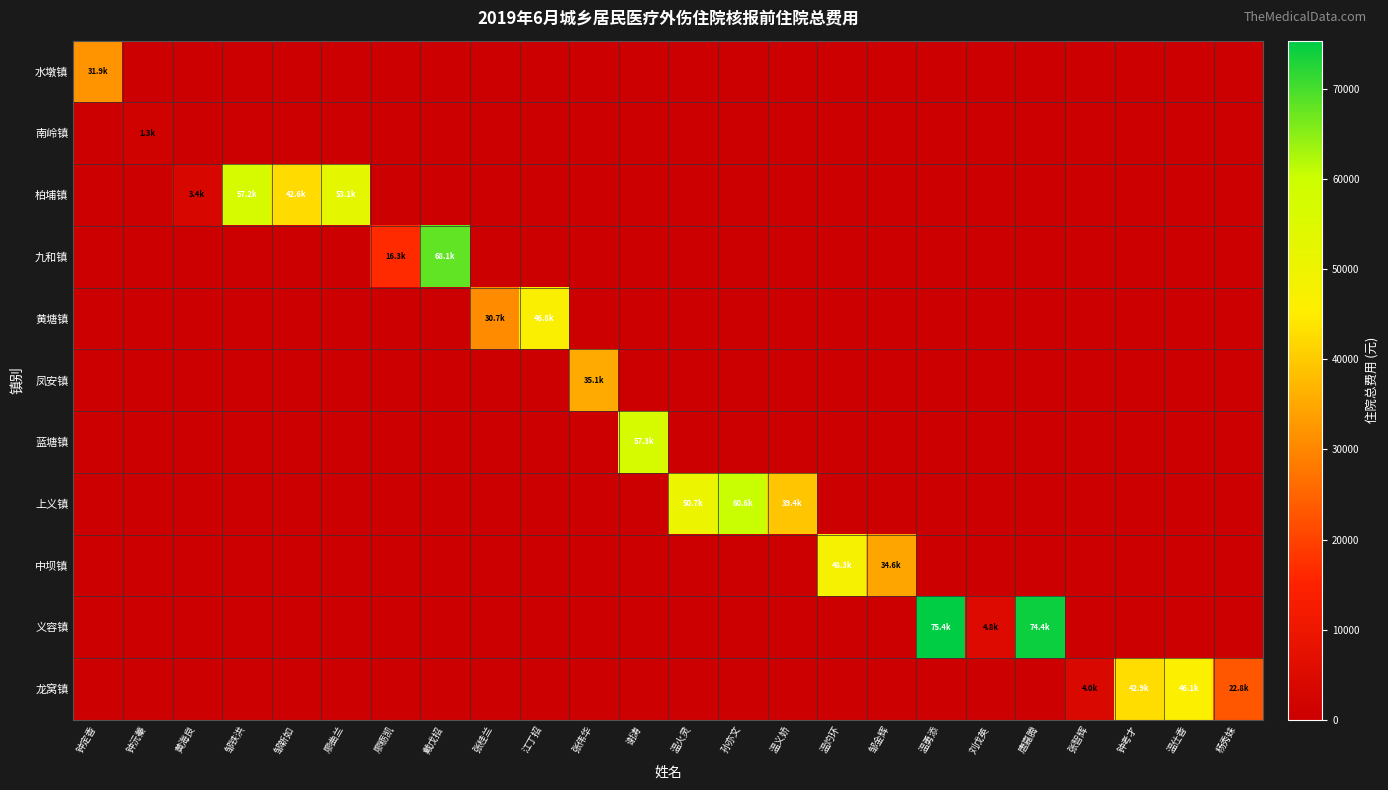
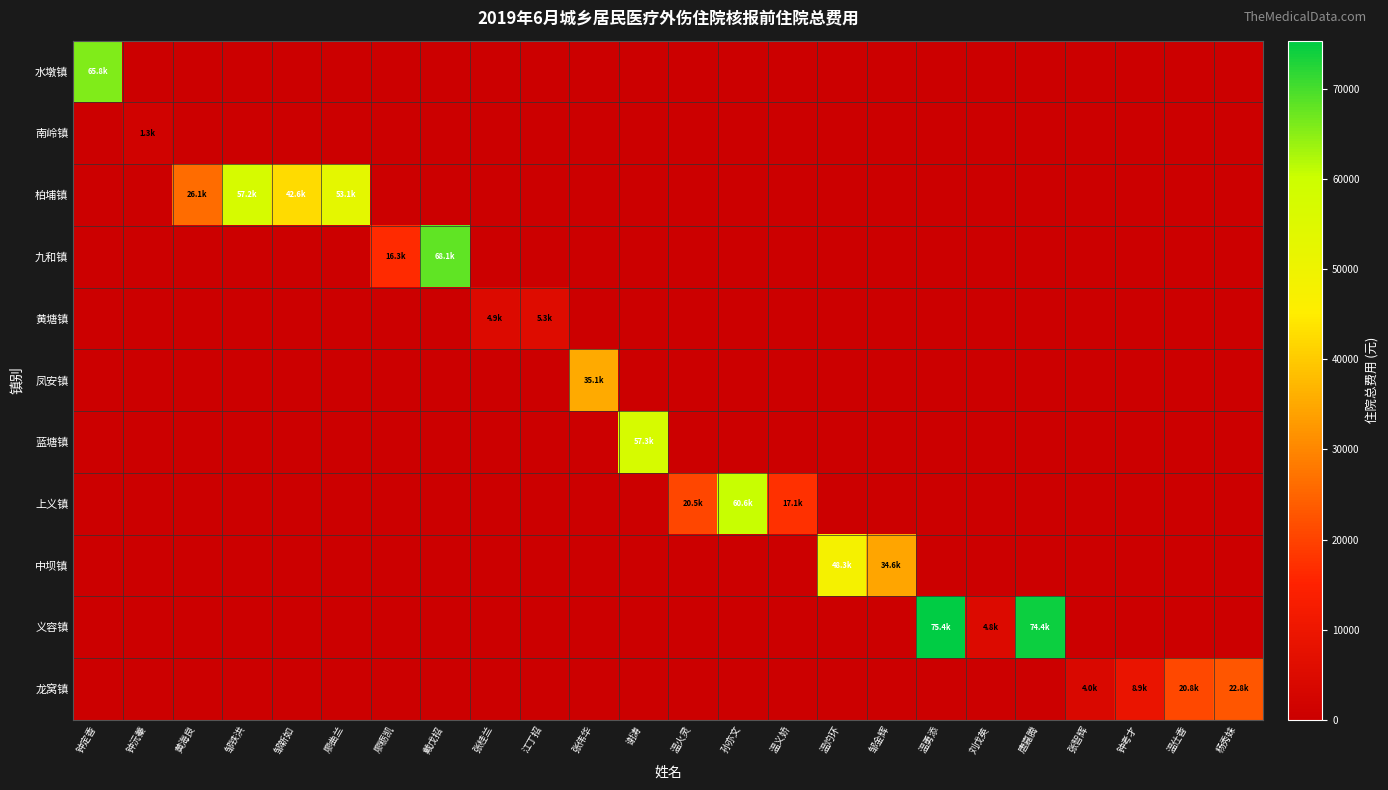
水墩镇, 钟定香: 31.9k -> 65.8k
柏埔镇, 黄海良: 3.4k -> 26.1k
黄塘镇, 张桂兰: 30.7k -> 4.9k
黄塘镇, 江丁招: 46.8k -> 5.3k
上义镇, 温火灵: 50.7k -> 20.5k
上义镇, 温义娇: 39.4k -> 17.1k
龙窝镇, 钟考才: 42.9k -> 8.9k
龙窝镇, 温仕香: 46.1k -> 20.8k
